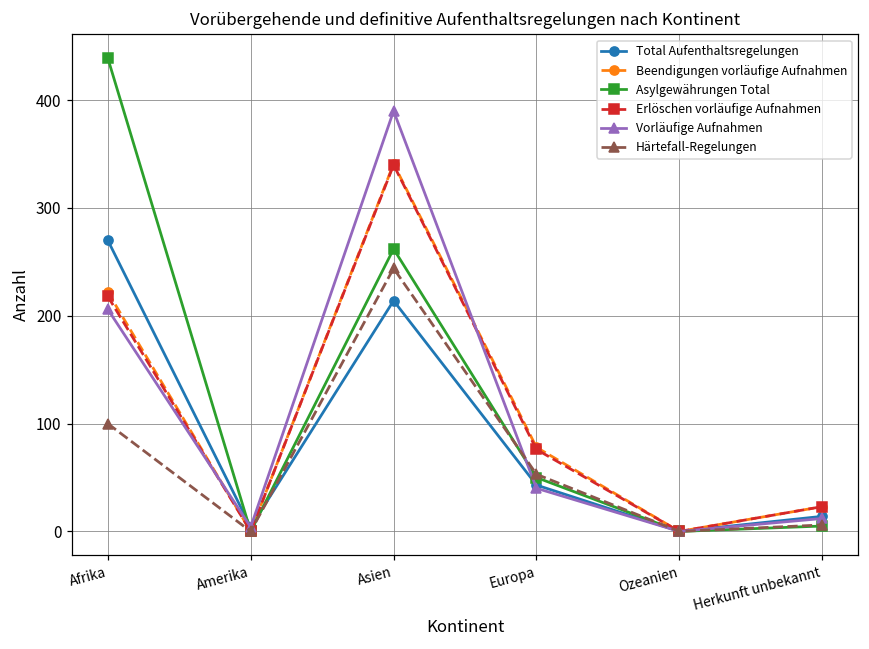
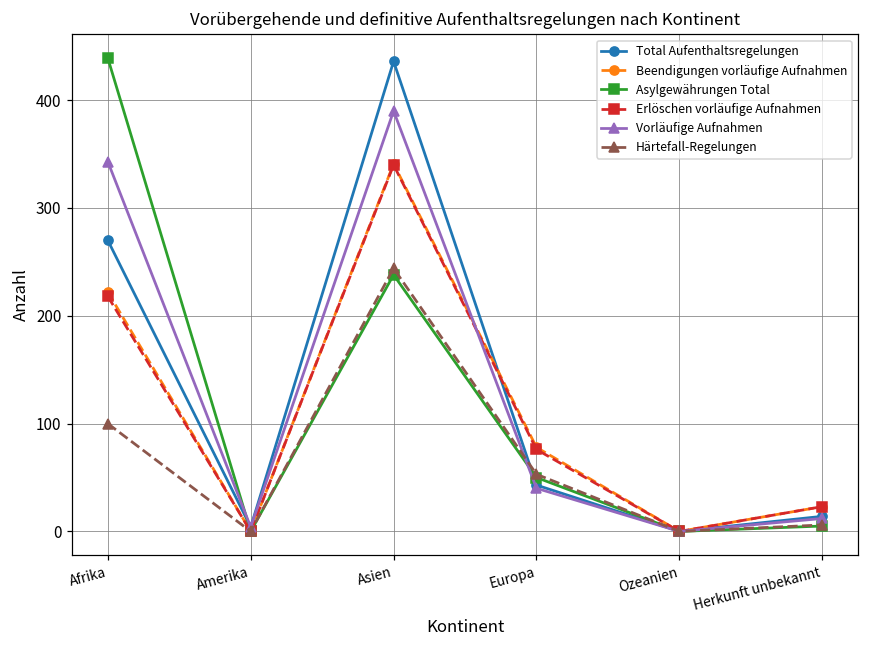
Vorläufige Aufnahmen, Afrika: 210 -> 340
Total Aufenthaltsregelungen, Asien: 210 -> 440
Asylgewährungen Total, Asien: 260 -> 240
